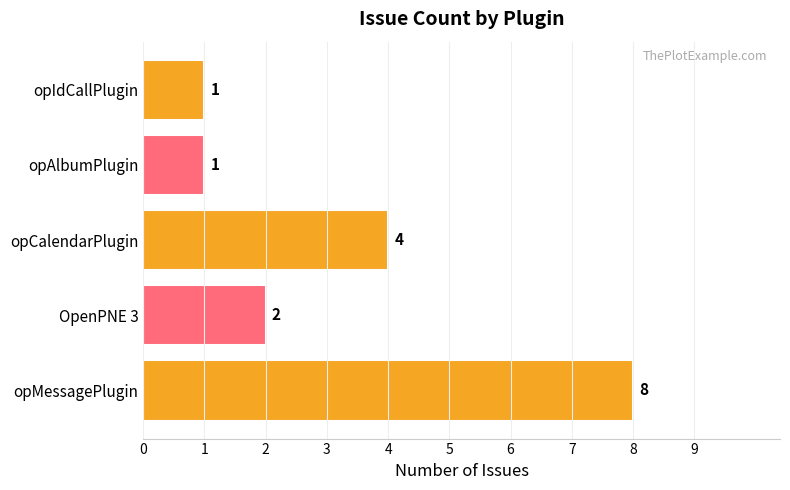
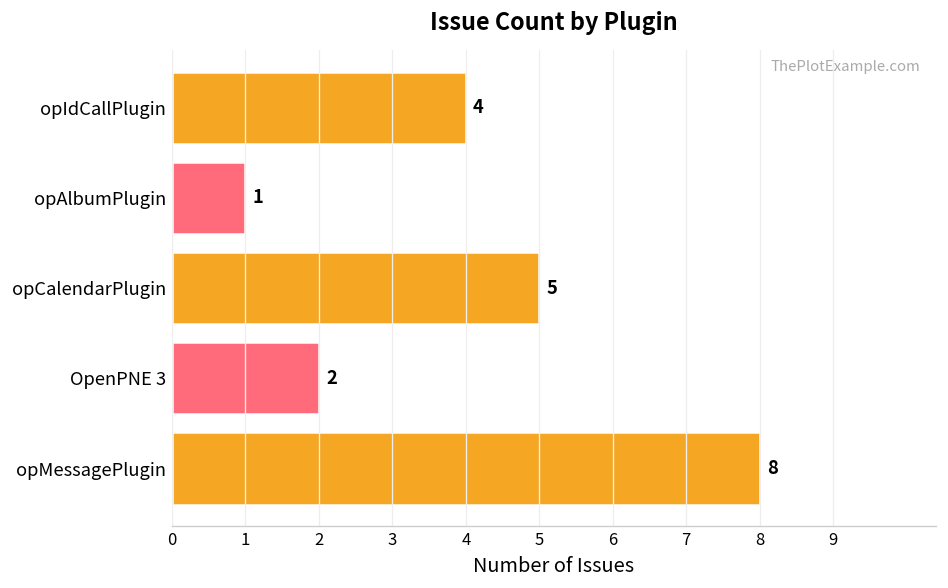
opIdCallPlugin: 1 -> 4
opCalendarPlugin: 4 -> 5
